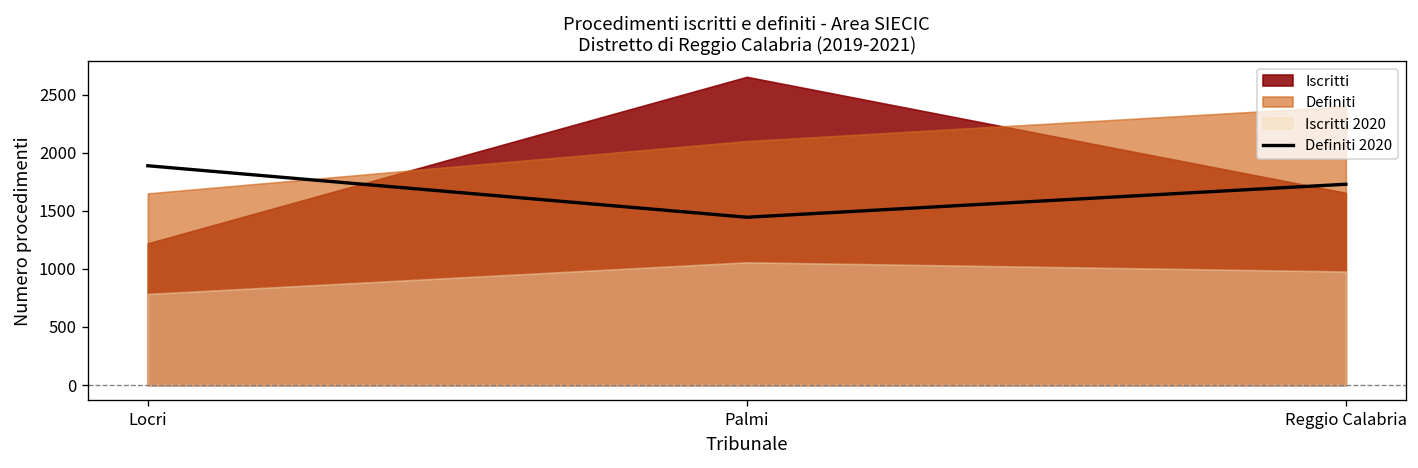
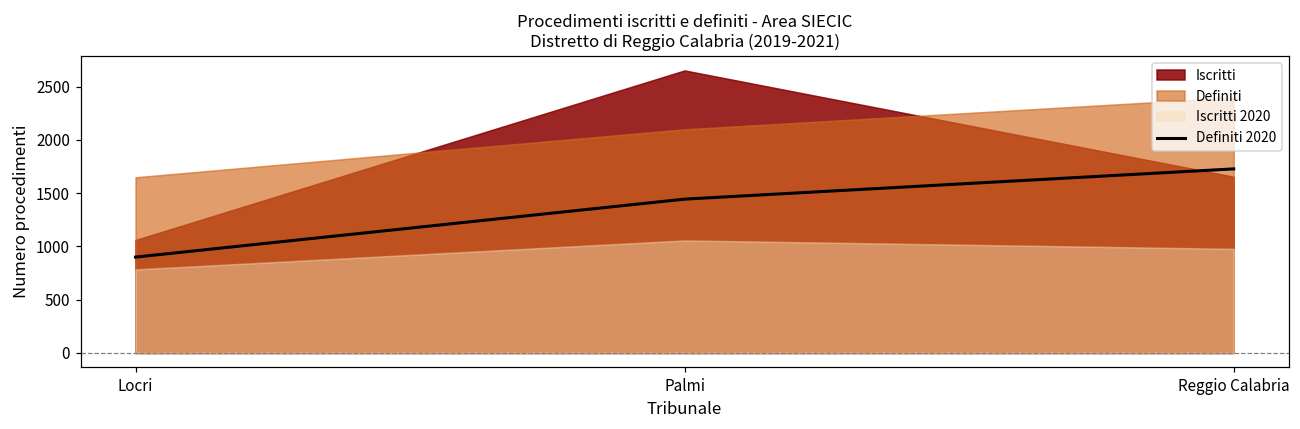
Definiti 2020, Locri: 1900 -> 900
Iscritti, Locri: 1200 -> 1100
